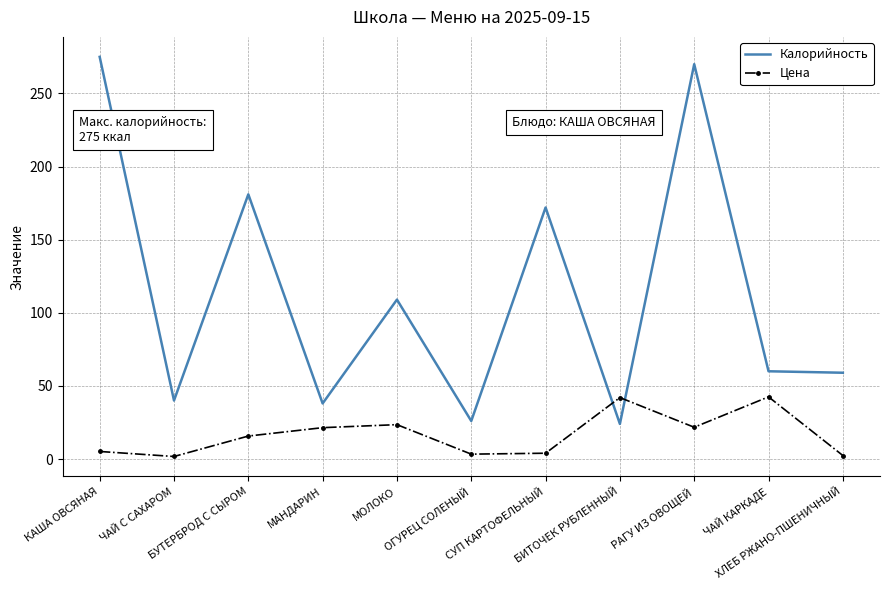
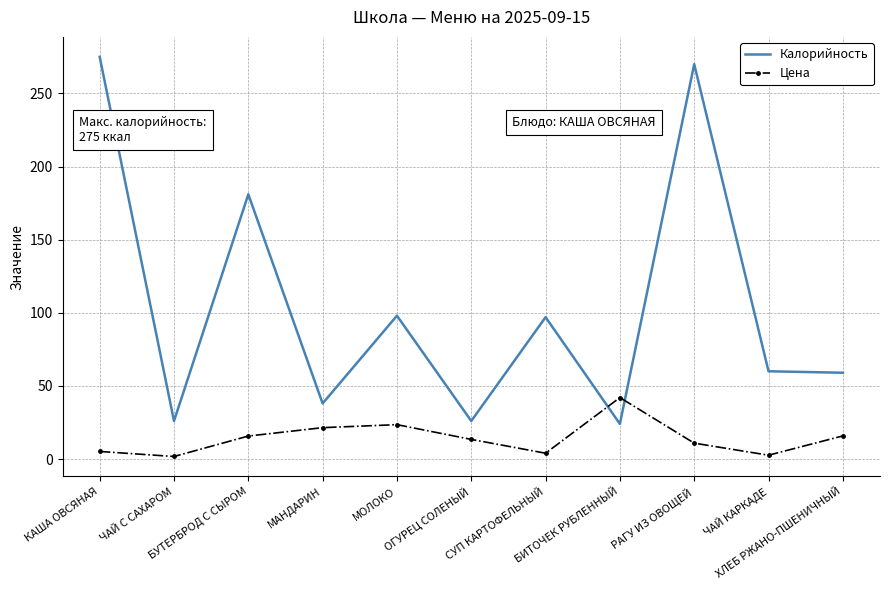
Калорийность, ЧАЙ С САХАРОМ: 40 -> 26
Калорийность, МОЛОКО: 109 -> 98
Цена, ОГУРЕЦ СОЛЕНЫЙ: 3 -> 13
Калорийность, СУП КАРТОФЕЛЬНЫЙ: 172 -> 97
Цена, РАГУ ИЗ ОВОЩЕЙ: 22 -> 11
Цена, ЧАЙ КАРКАДЕ: 43 -> 3
Цена, ХЛЕБ РЖАНО-ПШЕНИЧНЫЙ: 2 -> 16
